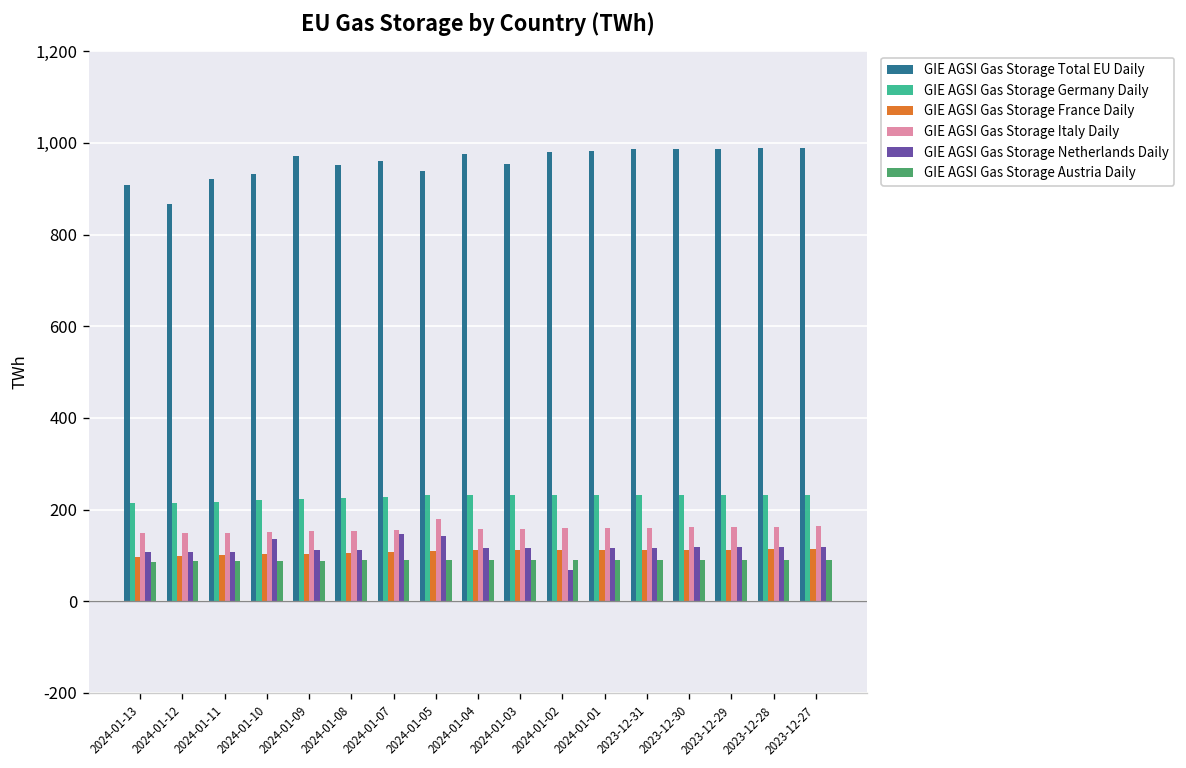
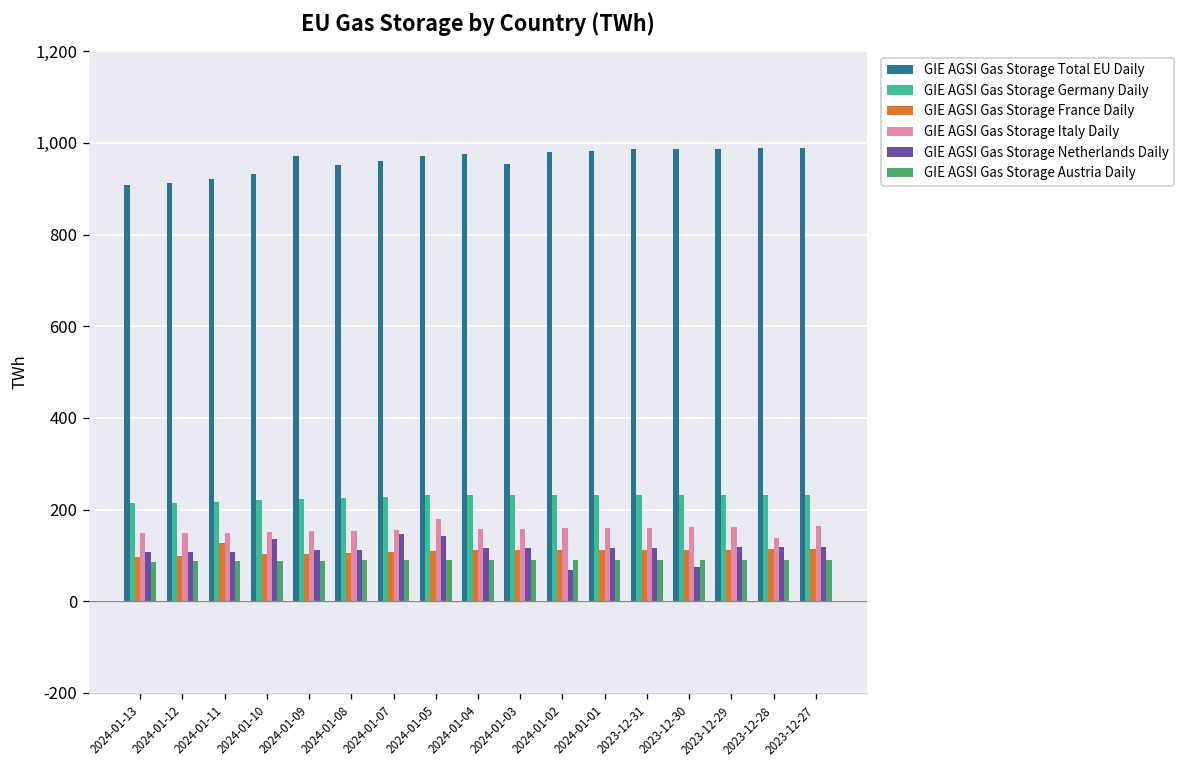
GIE AGSI Gas Storage Total EU Daily, 2024-01-12: 870 -> 910
GIE AGSI Gas Storage France Daily, 2024-01-11: 100 -> 130
GIE AGSI Gas Storage Total EU Daily, 2024-01-05: 940 -> 970
GIE AGSI Gas Storage Netherlands Daily, 2023-12-30: 120 -> 80
GIE AGSI Gas Storage Italy Daily, 2023-12-28: 160 -> 140
